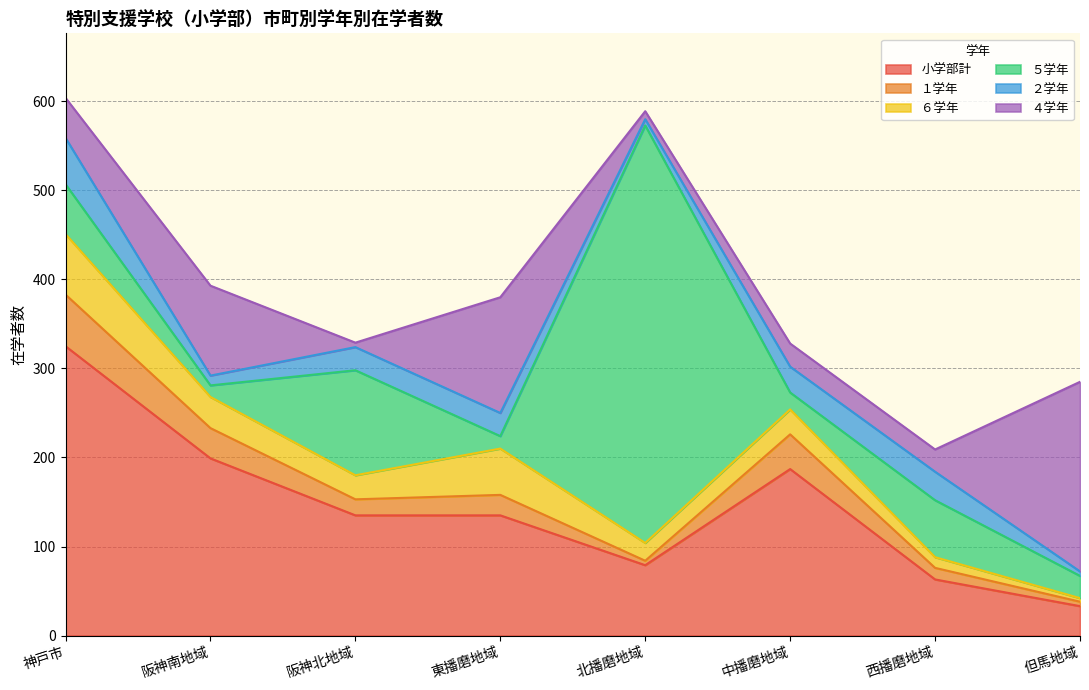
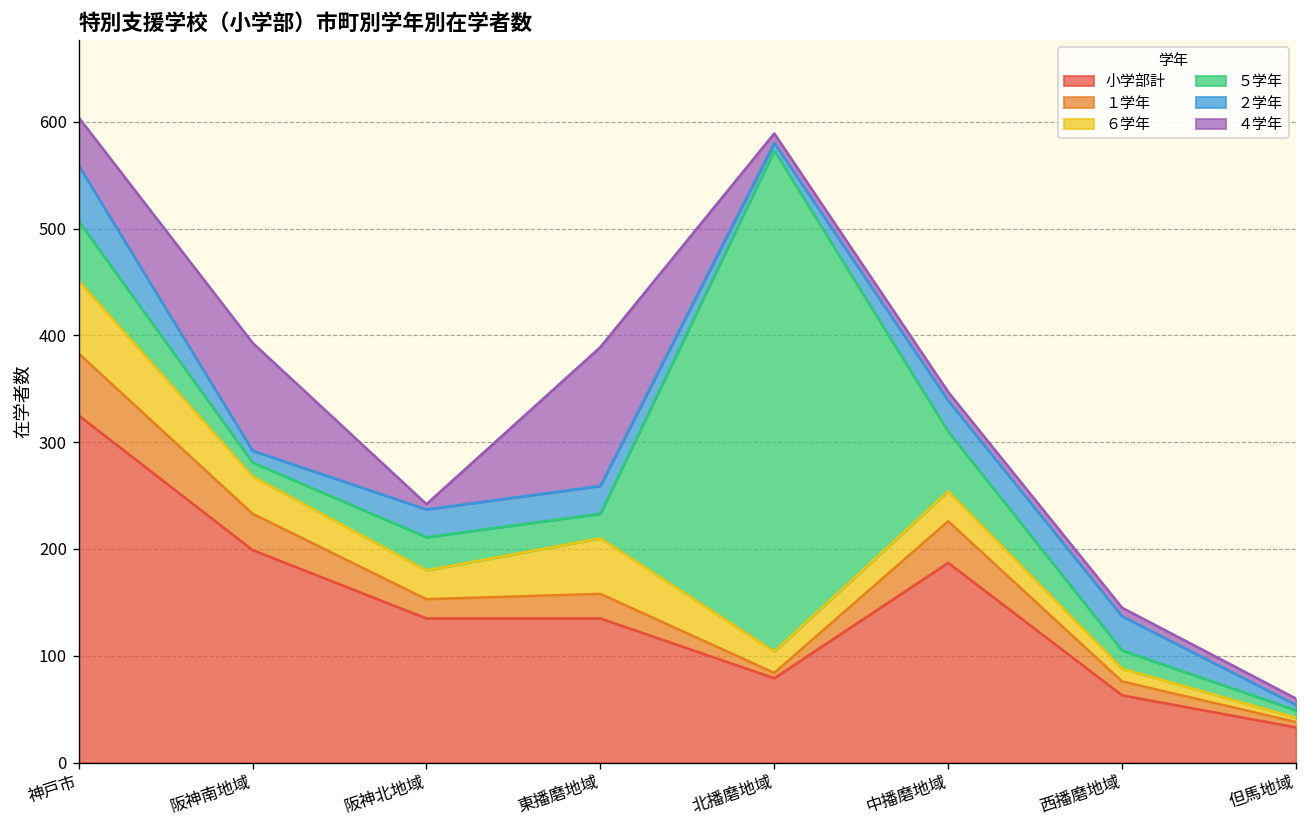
５学年, 阪神北地域: 120 -> 30
５学年, 東播磨地域: 10 -> 20
５学年, 中播磨地域: 20 -> 60
４学年, 中播磨地域: 30 -> 10
５学年, 西播磨地域: 60 -> 20
４学年, 西播磨地域: 30 -> 10
５学年, 但馬地域: 30 -> 10
４学年, 但馬地域: 210 -> 10
